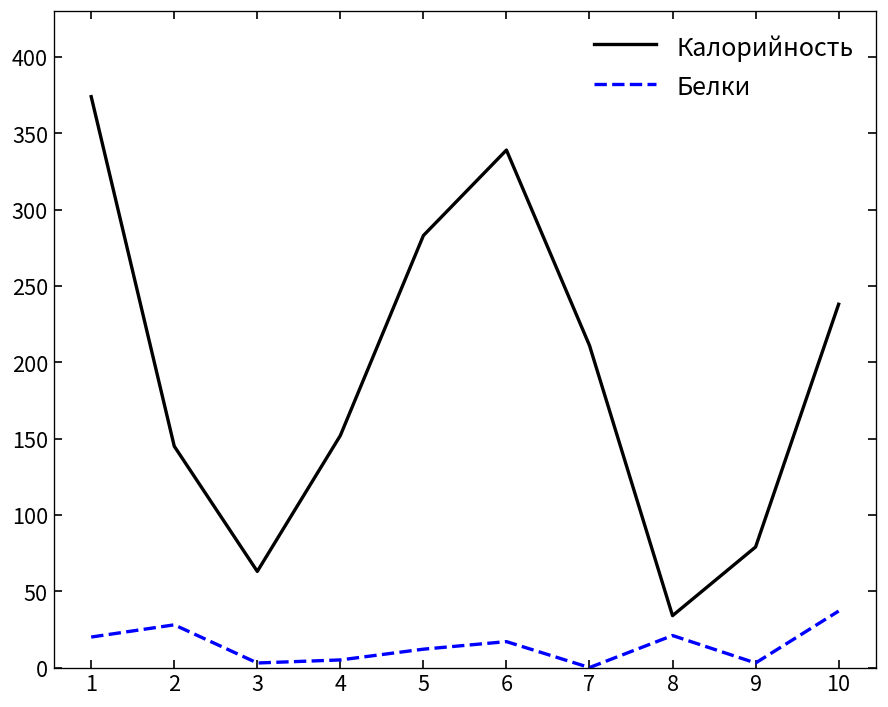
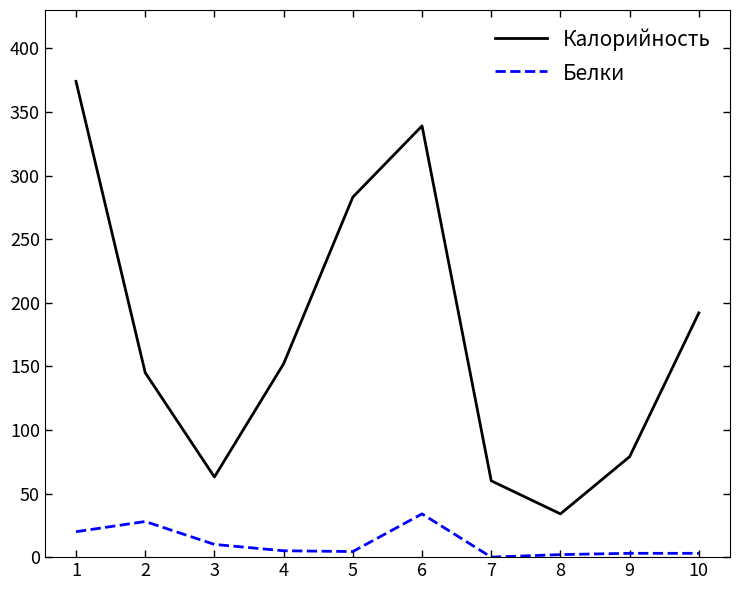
Белки, 3: 3 -> 10
Белки, 5: 12 -> 4
Белки, 6: 17 -> 34
Калорийность, 7: 211 -> 60
Белки, 8: 21 -> 2
Калорийность, 10: 238 -> 192
Белки, 10: 37 -> 3
